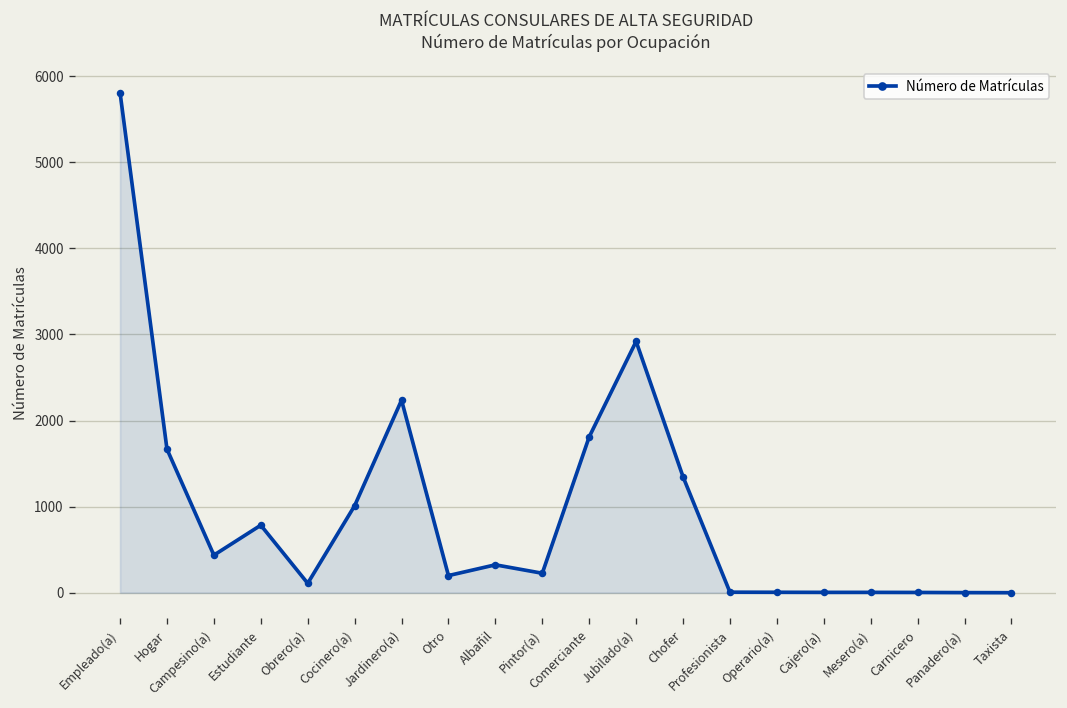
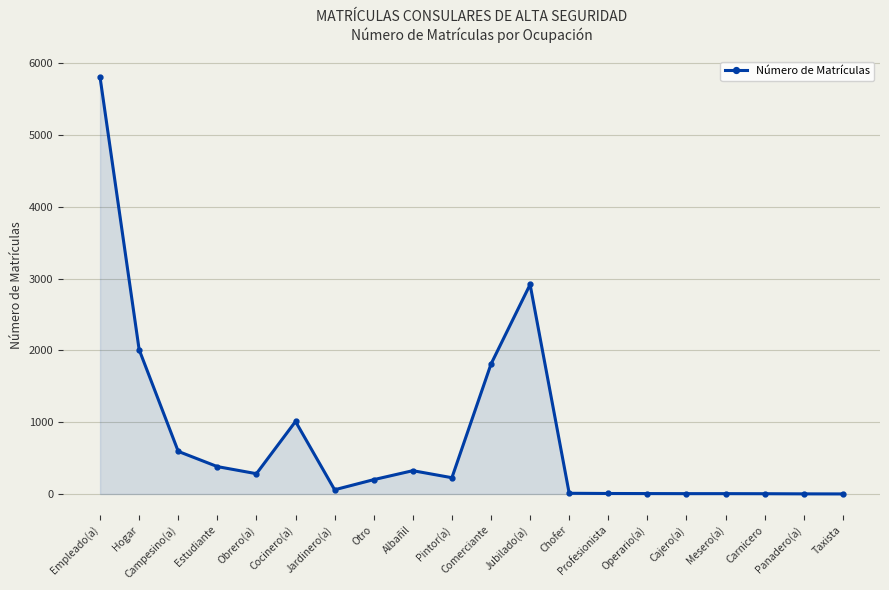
Hogar: 1700 -> 2000
Campesino(a): 400 -> 600
Estudiante: 800 -> 400
Obrero(a): 100 -> 300
Jardinero(a): 2200 -> 100
Chofer: 1300 -> 0
